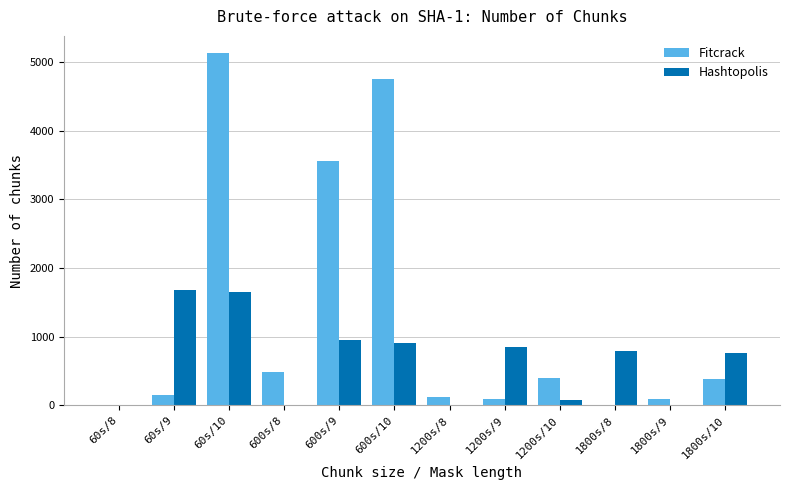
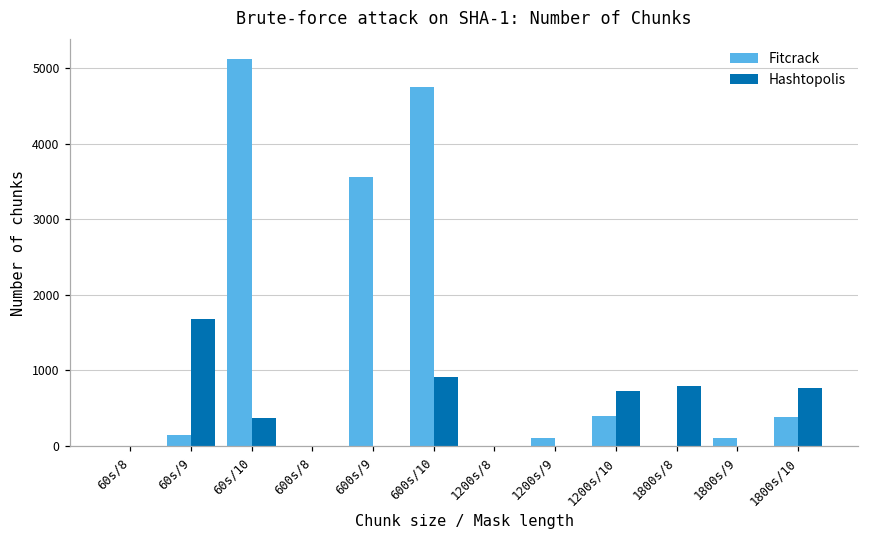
Hashtopolis, 60s/10: 1700 -> 400
Fitcrack, 600s/8: 500 -> 0
Hashtopolis, 600s/9: 1000 -> 0
Fitcrack, 1200s/8: 100 -> 0
Hashtopolis, 1200s/9: 900 -> 0
Hashtopolis, 1200s/10: 100 -> 700
